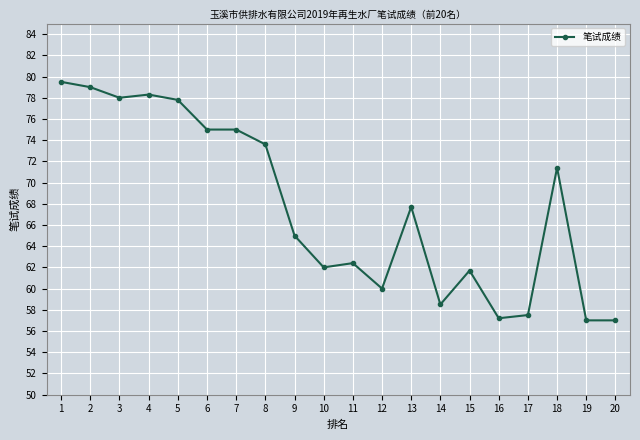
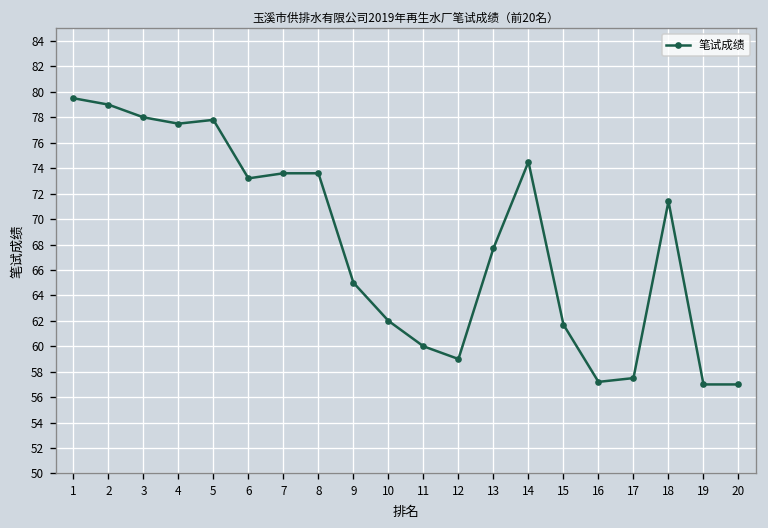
4: 78.3 -> 77.5
6: 75.0 -> 73.2
7: 75.0 -> 73.6
11: 62.4 -> 60.0
12: 60 -> 59
14: 58.5 -> 74.5
